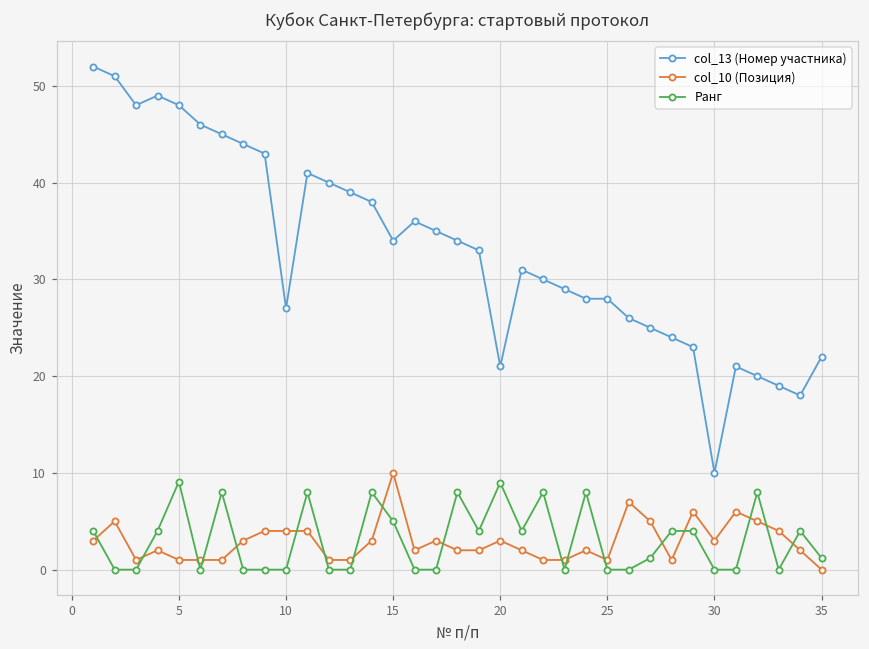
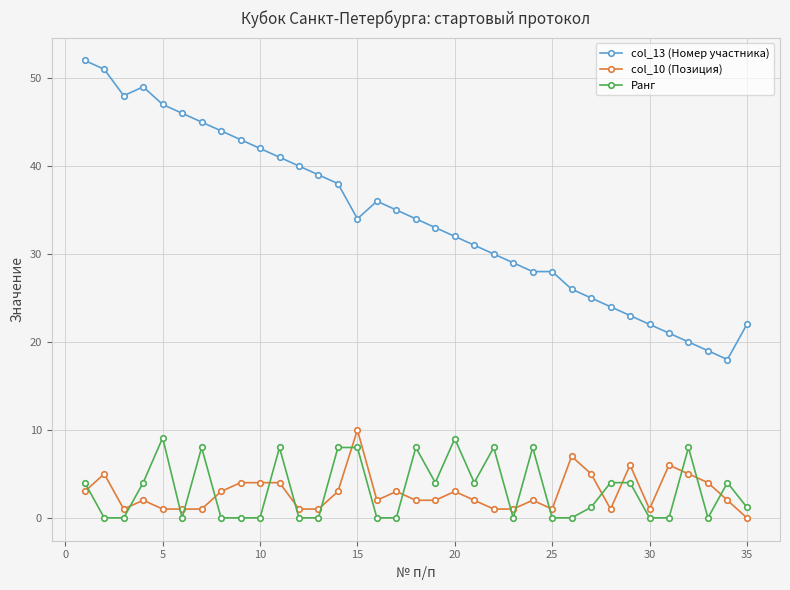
col_13 (Номер участника), 5: 48 -> 47
col_13 (Номер участника), 10: 27 -> 42
Ранг, 15: 5 -> 8
col_13 (Номер участника), 20: 21 -> 32
col_13 (Номер участника), 30: 10 -> 22
col_10 (Позиция), 30: 3 -> 1
